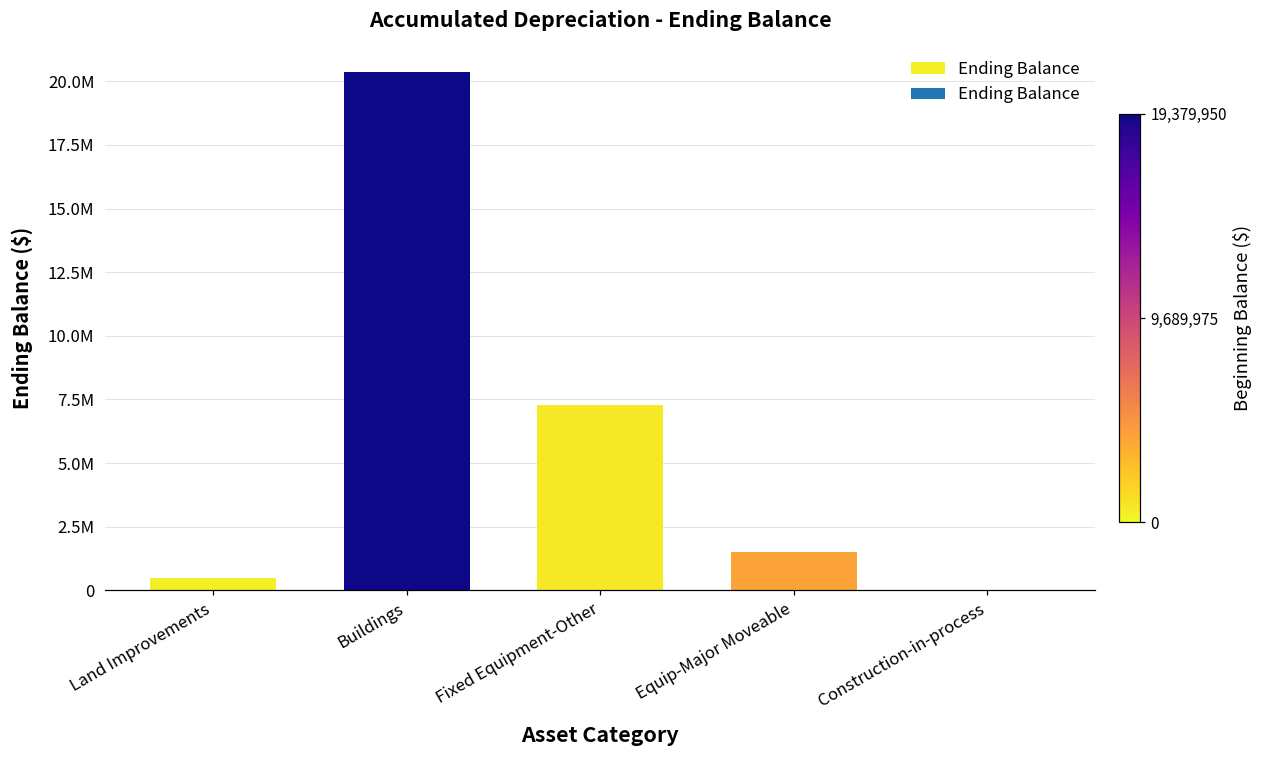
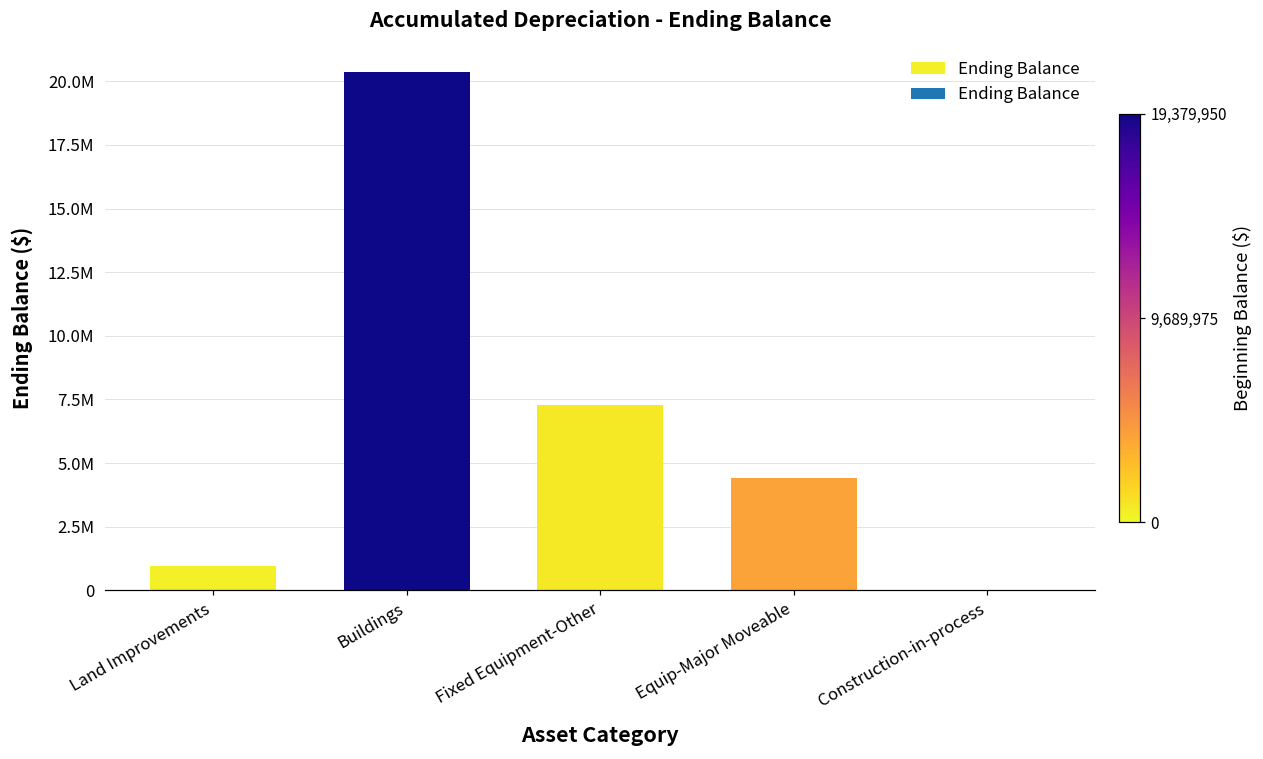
Land Improvements: 500000 -> 1000000
Equip-Major Moveable: 1500000 -> 4400000
